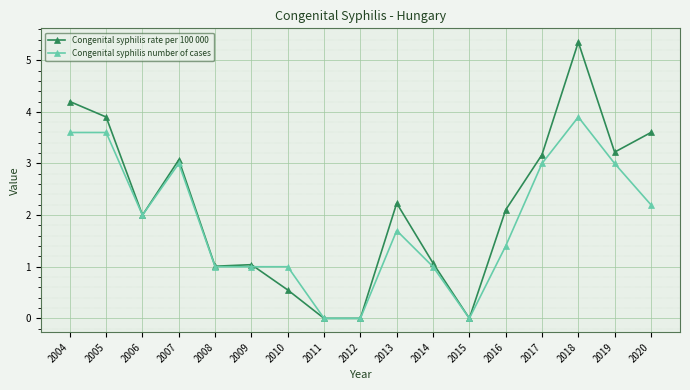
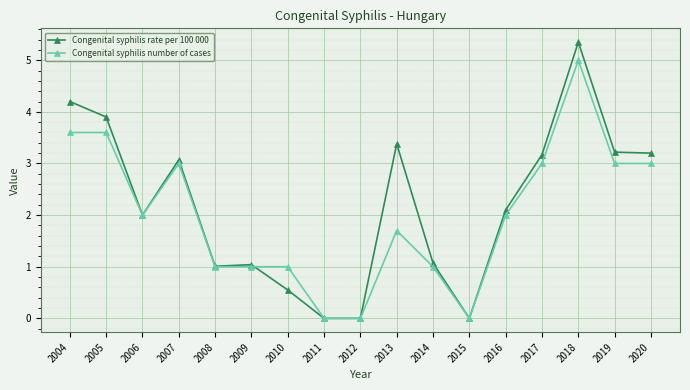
Congenital syphilis rate per 100 000, 2013: 2.2 -> 3.4
Congenital syphilis number of cases, 2016: 1.4 -> 2.0
Congenital syphilis number of cases, 2018: 3.9 -> 5.0
Congenital syphilis rate per 100 000, 2020: 3.6 -> 3.2
Congenital syphilis number of cases, 2020: 2.2 -> 3.0
